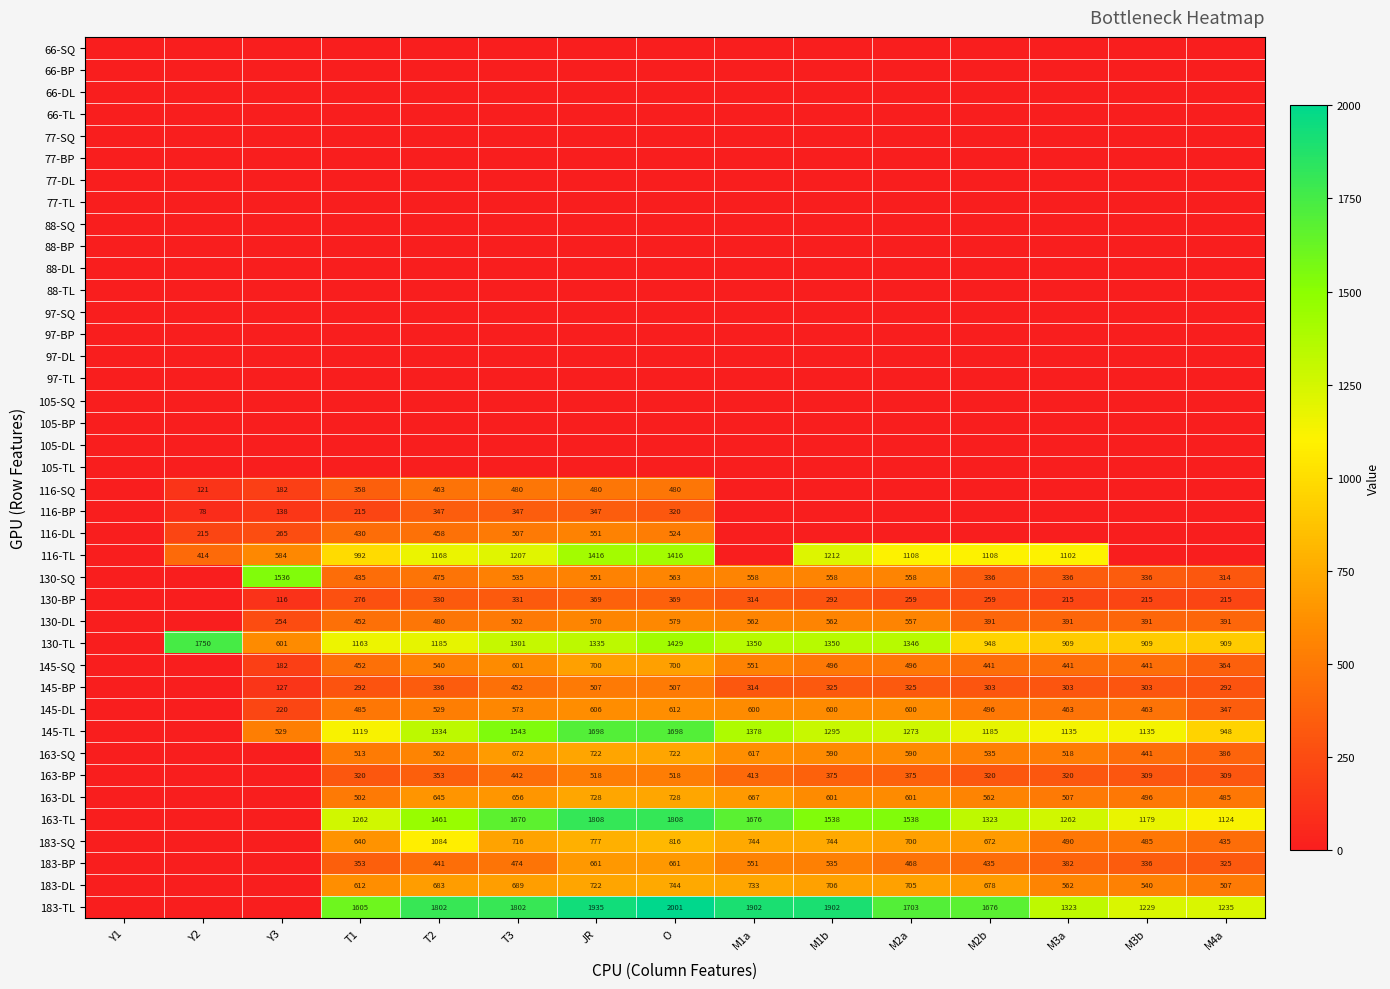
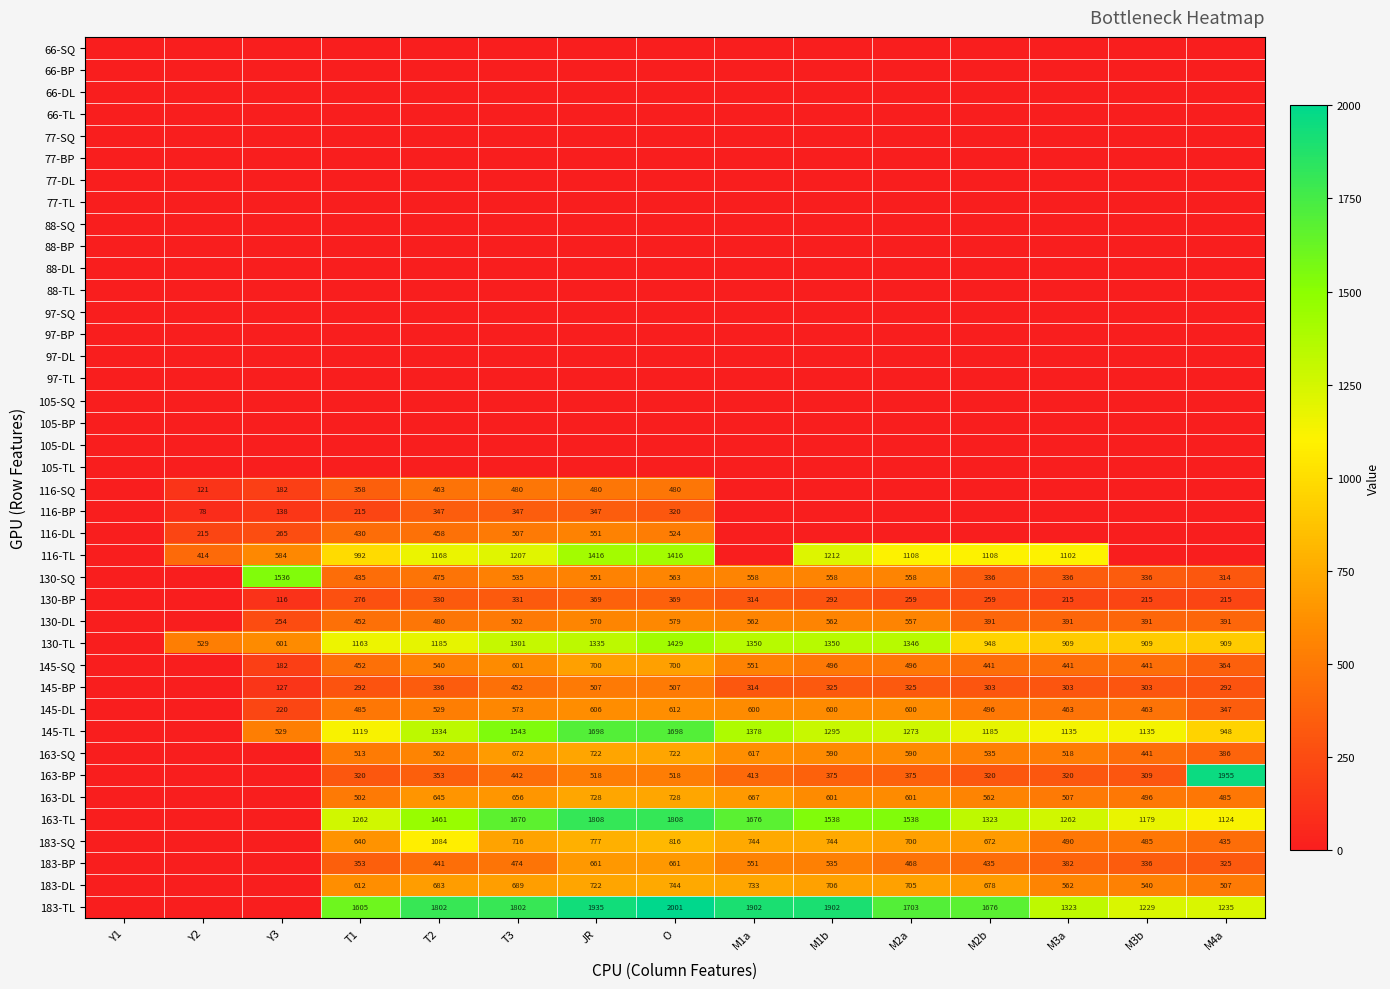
130-TL, Y2: 1750 -> 529
163-BP, M4a: 309 -> 1955
